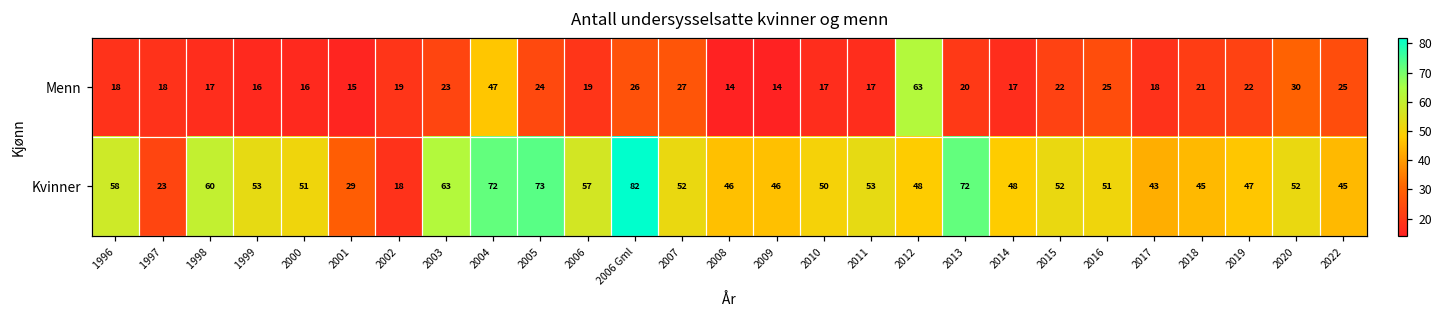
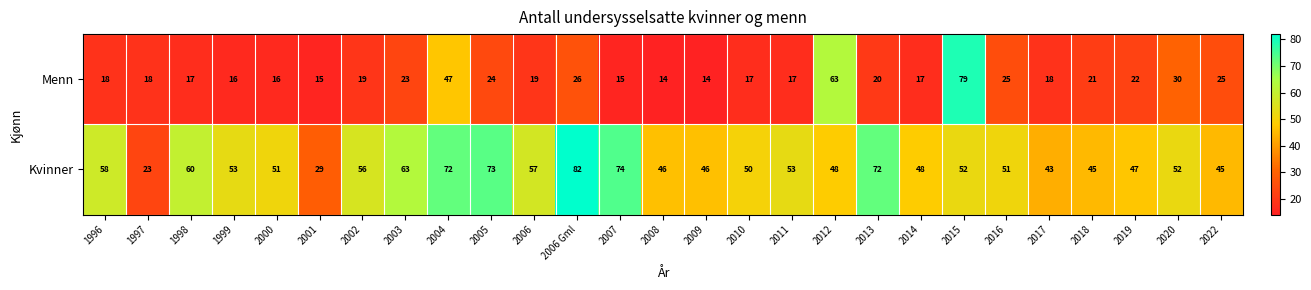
Menn, 2007: 27 -> 15
Menn, 2015: 22 -> 79
Kvinner, 2002: 18 -> 56
Kvinner, 2007: 52 -> 74
